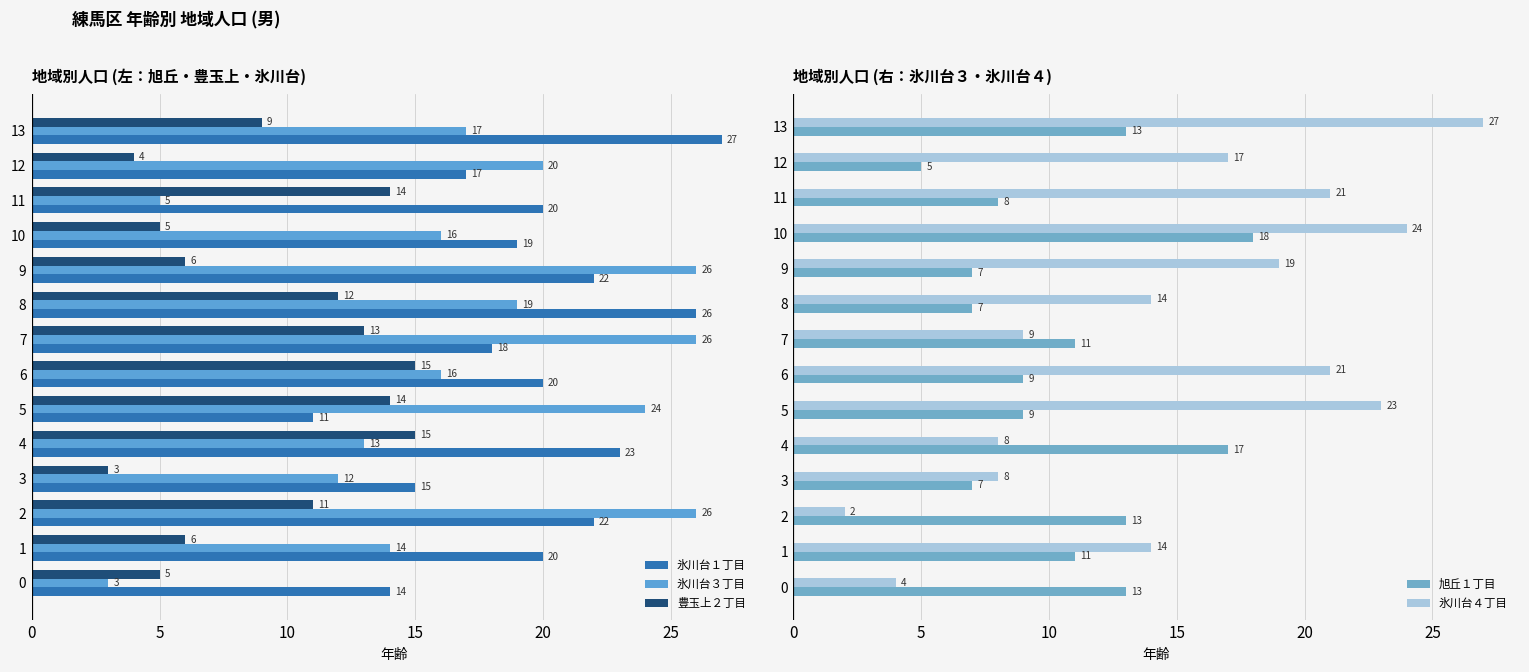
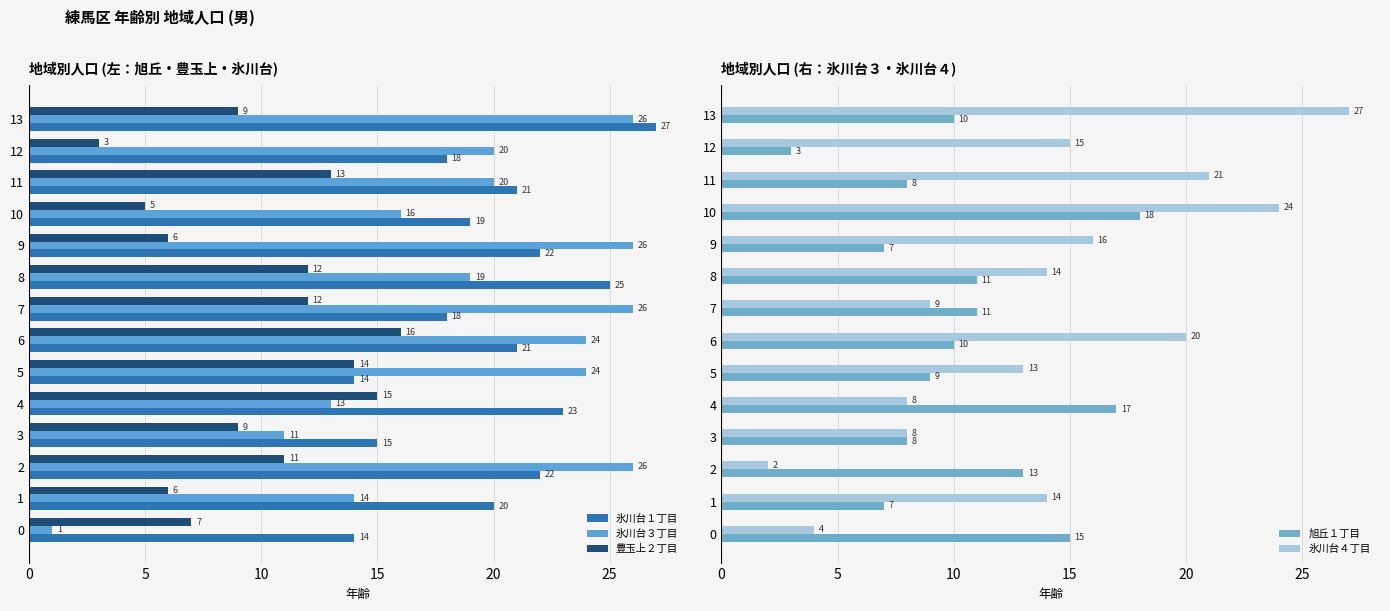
地域別人口 (左：旭丘・豊玉上・氷川台), 氷川台３丁目, 13: 17 -> 26
地域別人口 (左：旭丘・豊玉上・氷川台), 豊玉上２丁目, 12: 4 -> 3
地域別人口 (左：旭丘・豊玉上・氷川台), 氷川台１丁目, 12: 17 -> 18
地域別人口 (左：旭丘・豊玉上・氷川台), 豊玉上２丁目, 11: 14 -> 13
地域別人口 (左：旭丘・豊玉上・氷川台), 氷川台３丁目, 11: 5 -> 20
地域別人口 (左：旭丘・豊玉上・氷川台), 氷川台１丁目, 11: 20 -> 21
地域別人口 (左：旭丘・豊玉上・氷川台), 氷川台１丁目, 8: 26 -> 25
地域別人口 (左：旭丘・豊玉上・氷川台), 豊玉上２丁目, 7: 13 -> 12
地域別人口 (左：旭丘・豊玉上・氷川台), 豊玉上２丁目, 6: 15 -> 16
地域別人口 (左：旭丘・豊玉上・氷川台), 氷川台３丁目, 6: 16 -> 24
地域別人口 (左：旭丘・豊玉上・氷川台), 氷川台１丁目, 6: 20 -> 21
地域別人口 (左：旭丘・豊玉上・氷川台), 氷川台１丁目, 5: 11 -> 14
地域別人口 (左：旭丘・豊玉上・氷川台), 豊玉上２丁目, 3: 3 -> 9
地域別人口 (左：旭丘・豊玉上・氷川台), 氷川台３丁目, 3: 12 -> 11
地域別人口 (左：旭丘・豊玉上・氷川台), 豊玉上２丁目, 0: 5 -> 7
地域別人口 (左：旭丘・豊玉上・氷川台), 氷川台３丁目, 0: 3 -> 1
地域別人口 (右：氷川台３・氷川台４), 旭丘１丁目, 13: 13 -> 10
地域別人口 (右：氷川台３・氷川台４), 氷川台４丁目, 12: 17 -> 15
地域別人口 (右：氷川台３・氷川台４), 旭丘１丁目, 12: 5 -> 3
地域別人口 (右：氷川台３・氷川台４), 氷川台４丁目, 9: 19 -> 16
地域別人口 (右：氷川台３・氷川台４), 旭丘１丁目, 8: 7 -> 11
地域別人口 (右：氷川台３・氷川台４), 氷川台４丁目, 6: 21 -> 20
地域別人口 (右：氷川台３・氷川台４), 旭丘１丁目, 6: 9 -> 10
地域別人口 (右：氷川台３・氷川台４), 氷川台４丁目, 5: 23 -> 13
地域別人口 (右：氷川台３・氷川台４), 旭丘１丁目, 3: 7 -> 8
地域別人口 (右：氷川台３・氷川台４), 旭丘１丁目, 1: 11 -> 7
地域別人口 (右：氷川台３・氷川台４), 旭丘１丁目, 0: 13 -> 15
